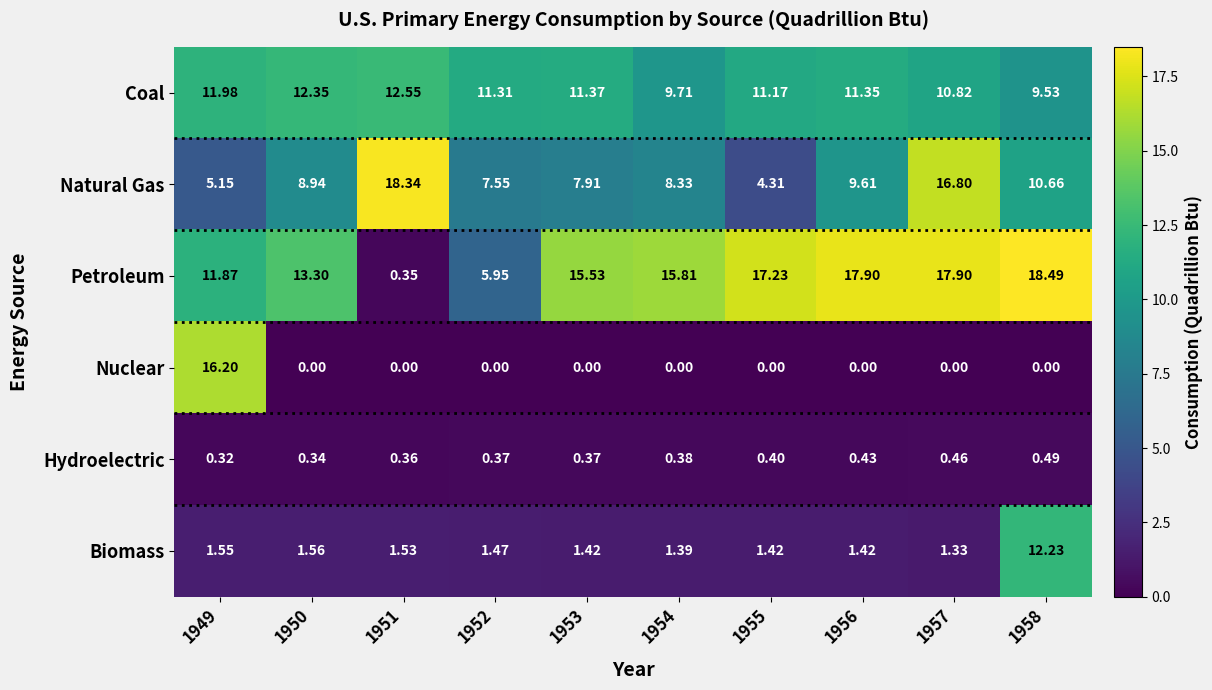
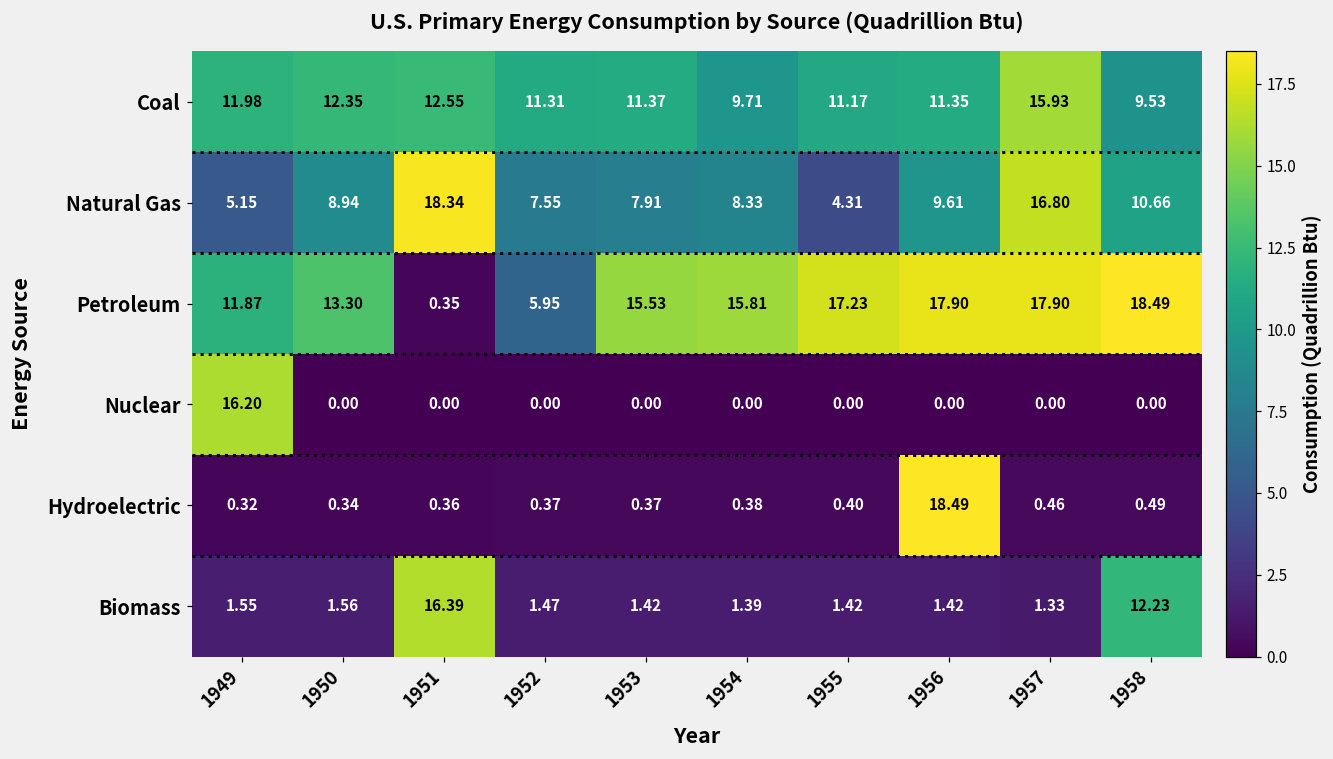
Coal, 1957: 10.82 -> 15.93
Hydroelectric, 1956: 0.43 -> 18.49
Biomass, 1951: 1.53 -> 16.39
